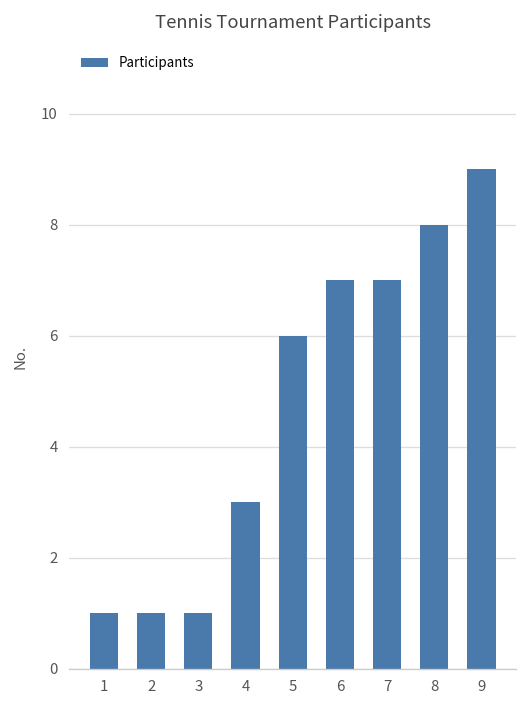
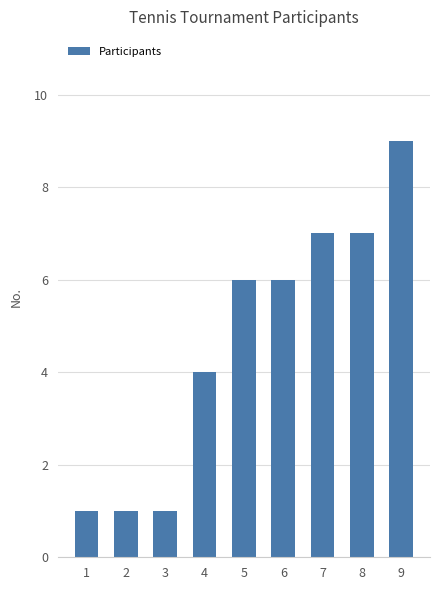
4: 3 -> 4
6: 7 -> 6
8: 8 -> 7
